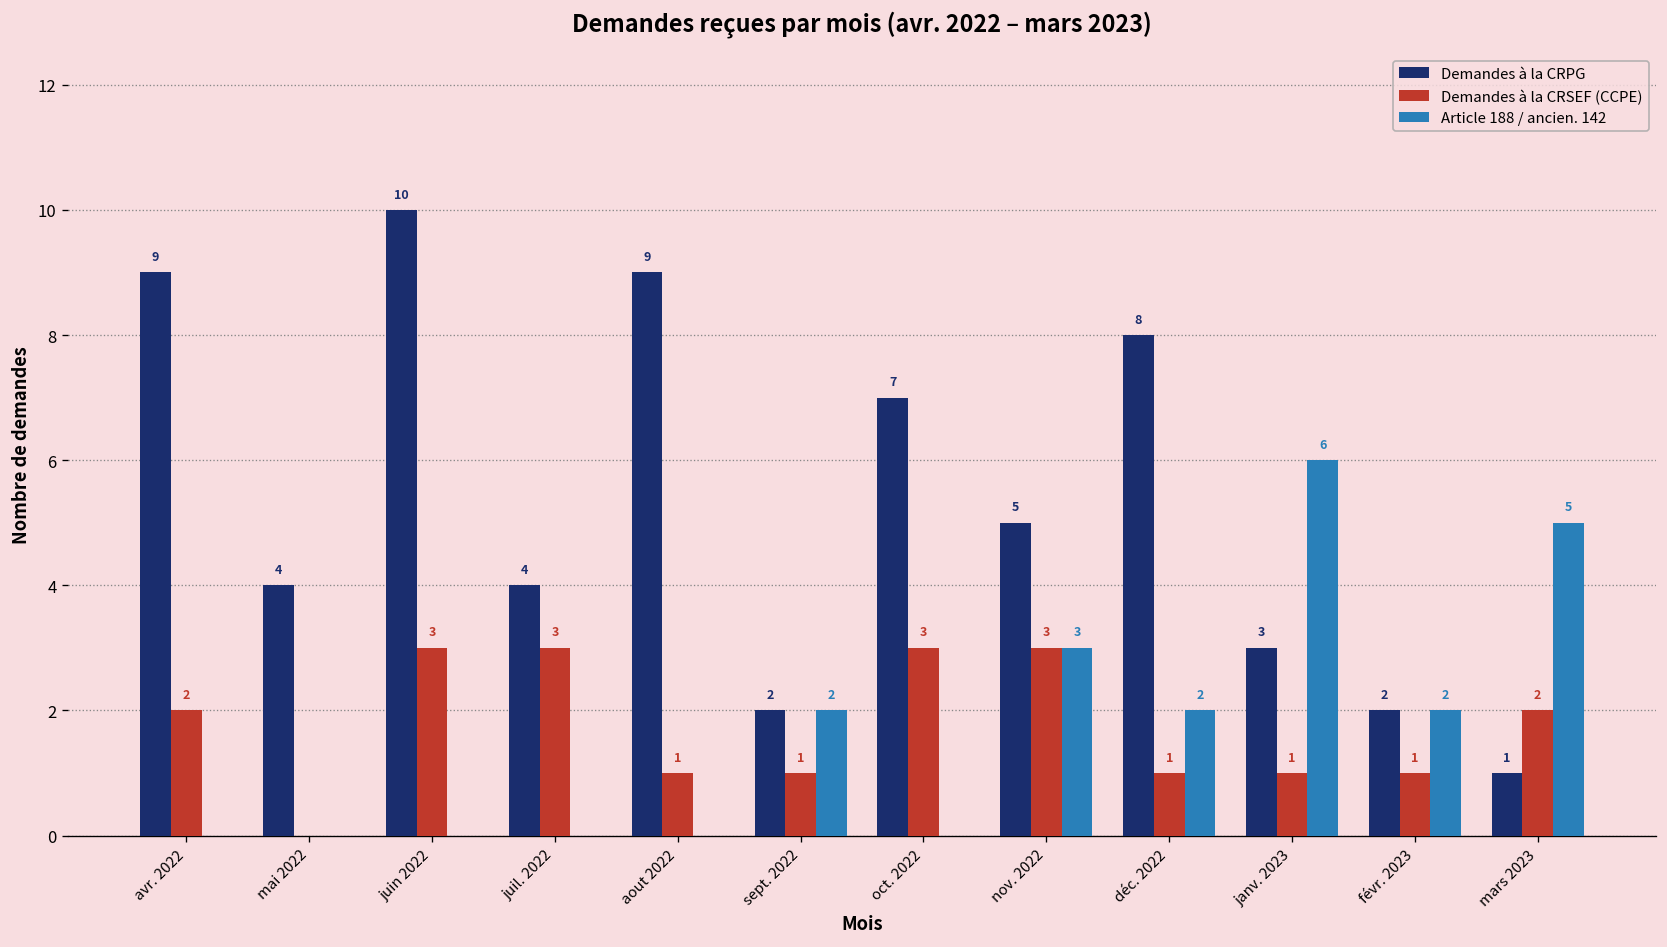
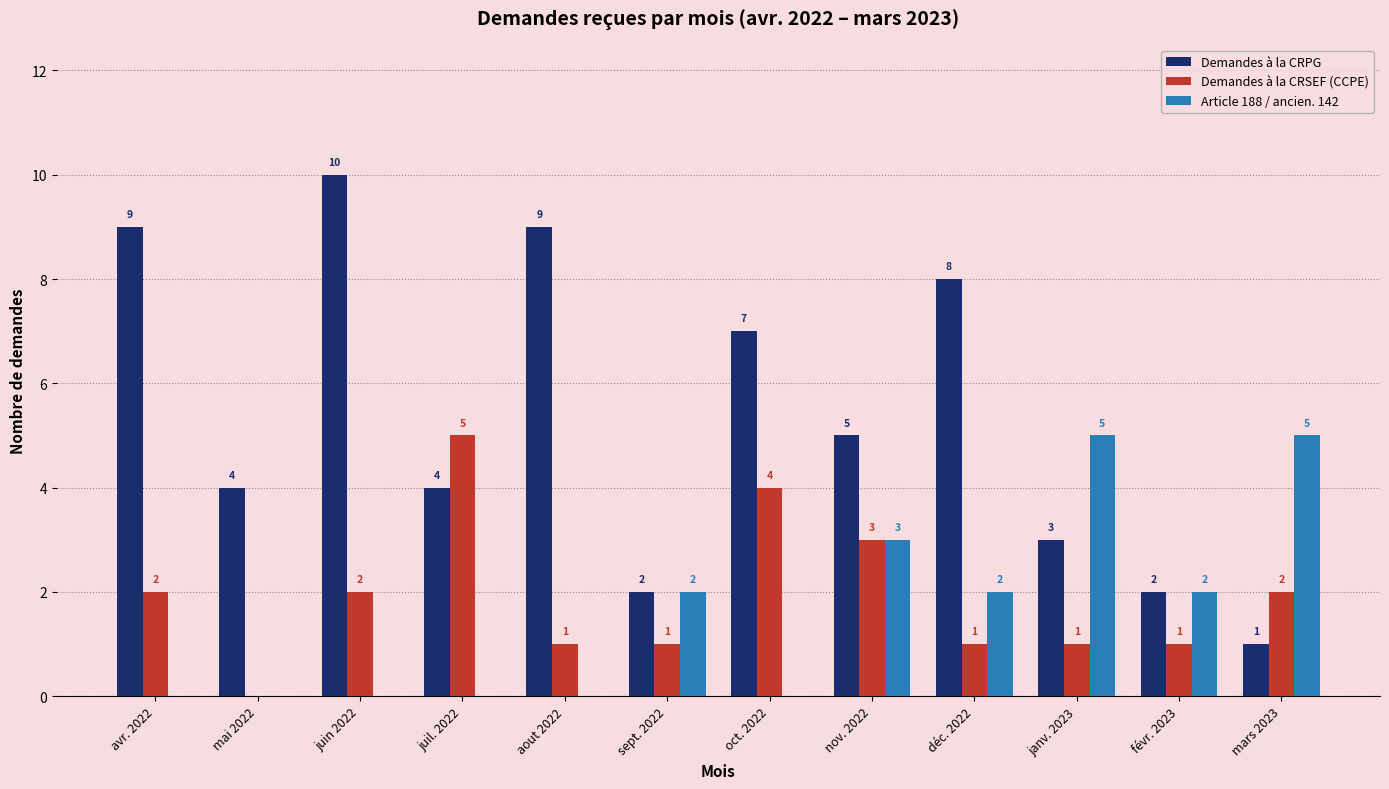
Demandes à la CRSEF (CCPE), juin 2022: 3 -> 2
Demandes à la CRSEF (CCPE), juil. 2022: 3 -> 5
Demandes à la CRSEF (CCPE), oct. 2022: 3 -> 4
Article 188 / ancien. 142, janv. 2023: 6 -> 5
